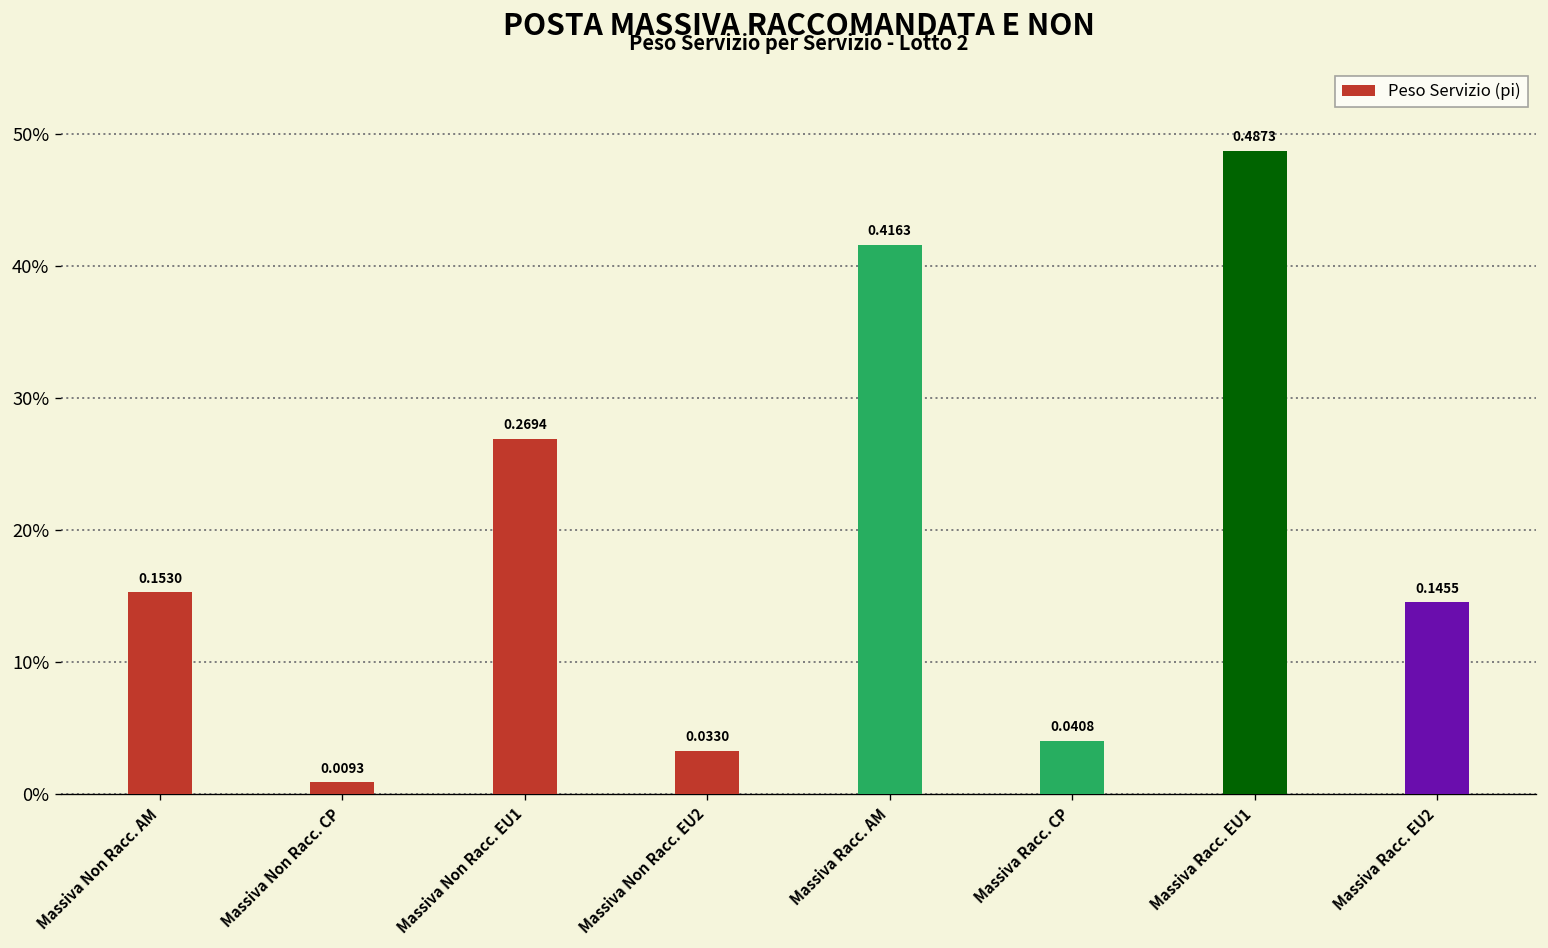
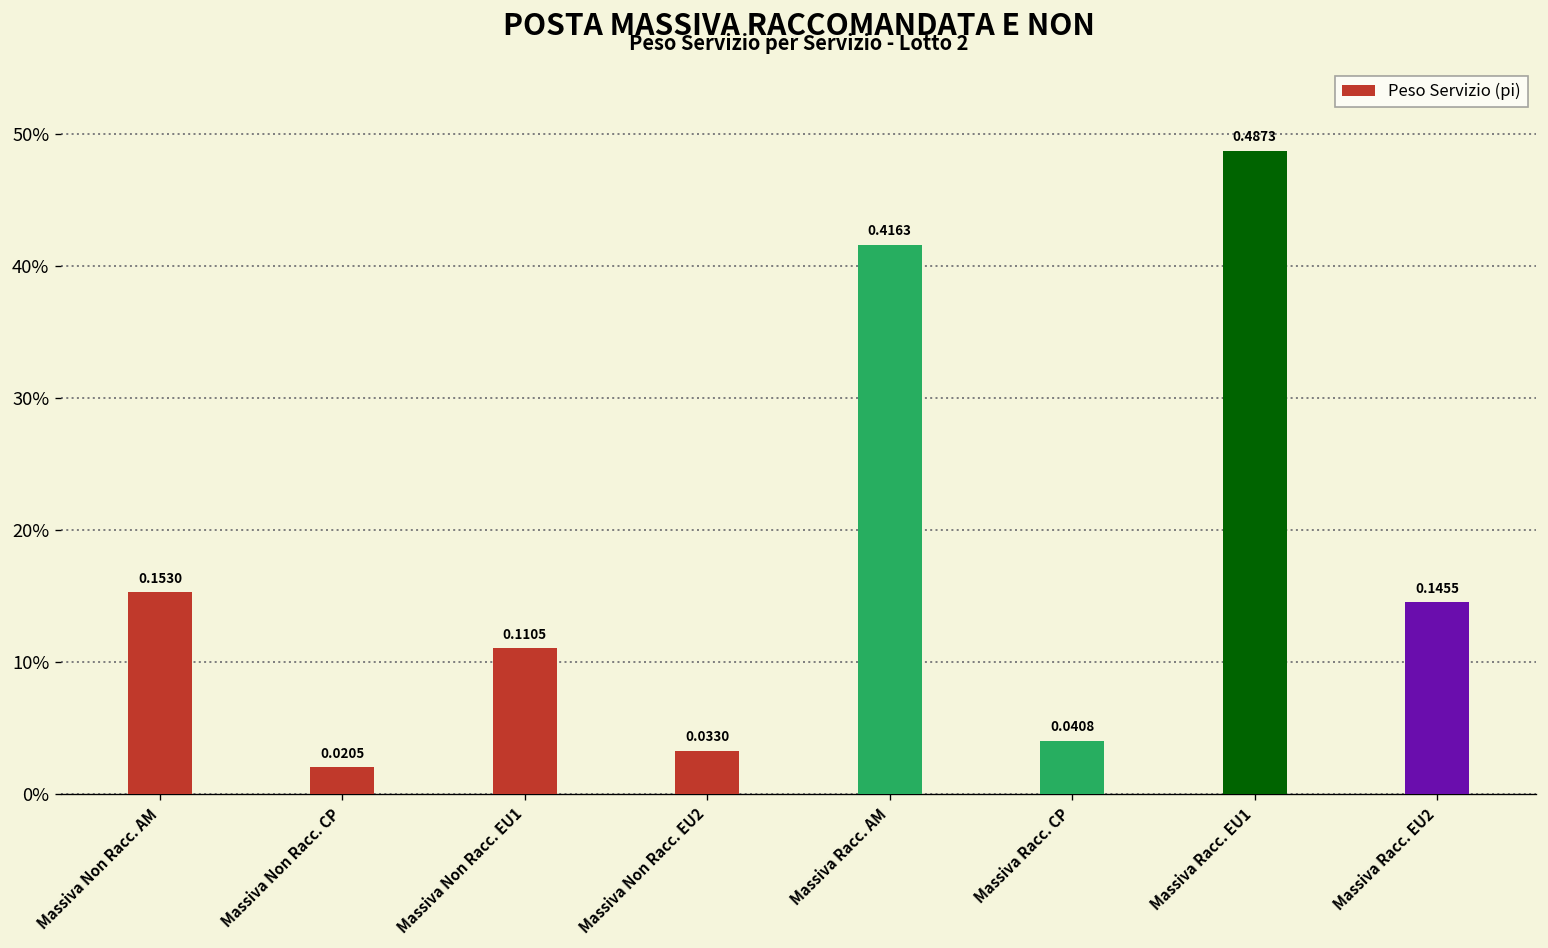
Massiva Non Racc. CP: 0.0093 -> 0.0205
Massiva Non Racc. EU1: 0.2694 -> 0.1105
